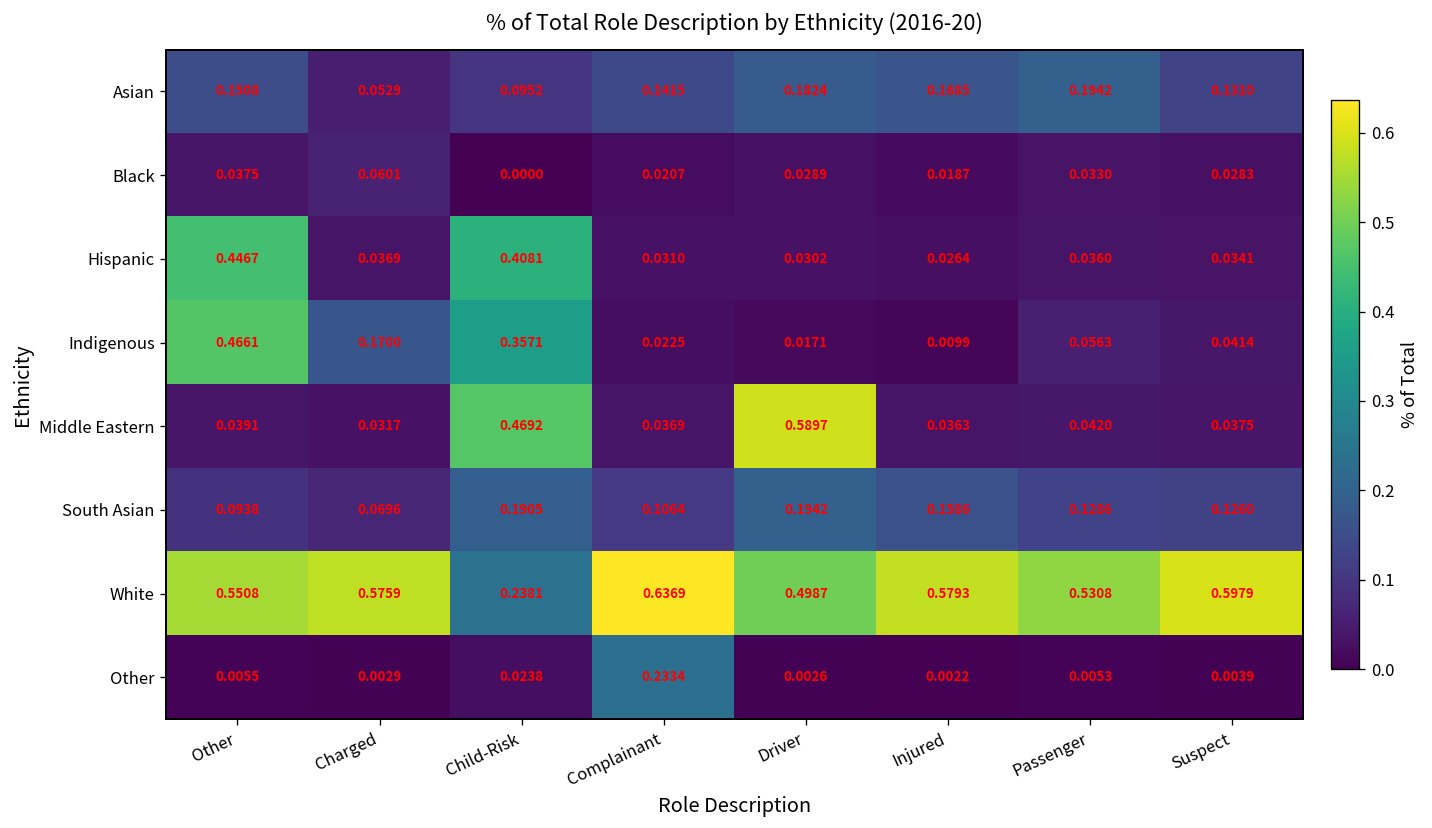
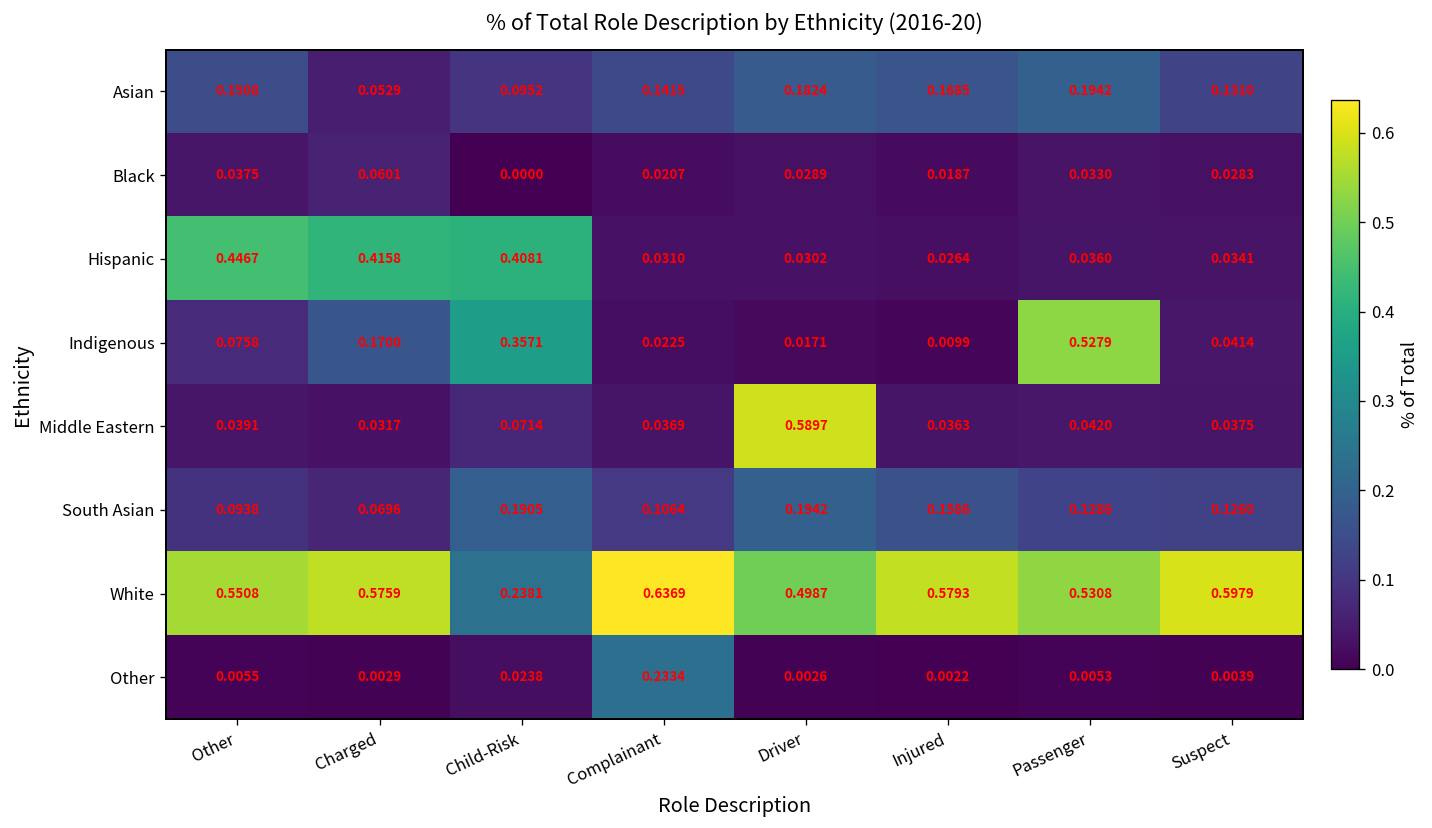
Hispanic, Charged: 0.0369 -> 0.4158
Indigenous, Other: 0.4661 -> 0.0758
Indigenous, Passenger: 0.0563 -> 0.5279
Middle Eastern, Child-Risk: 0.4692 -> 0.0714
